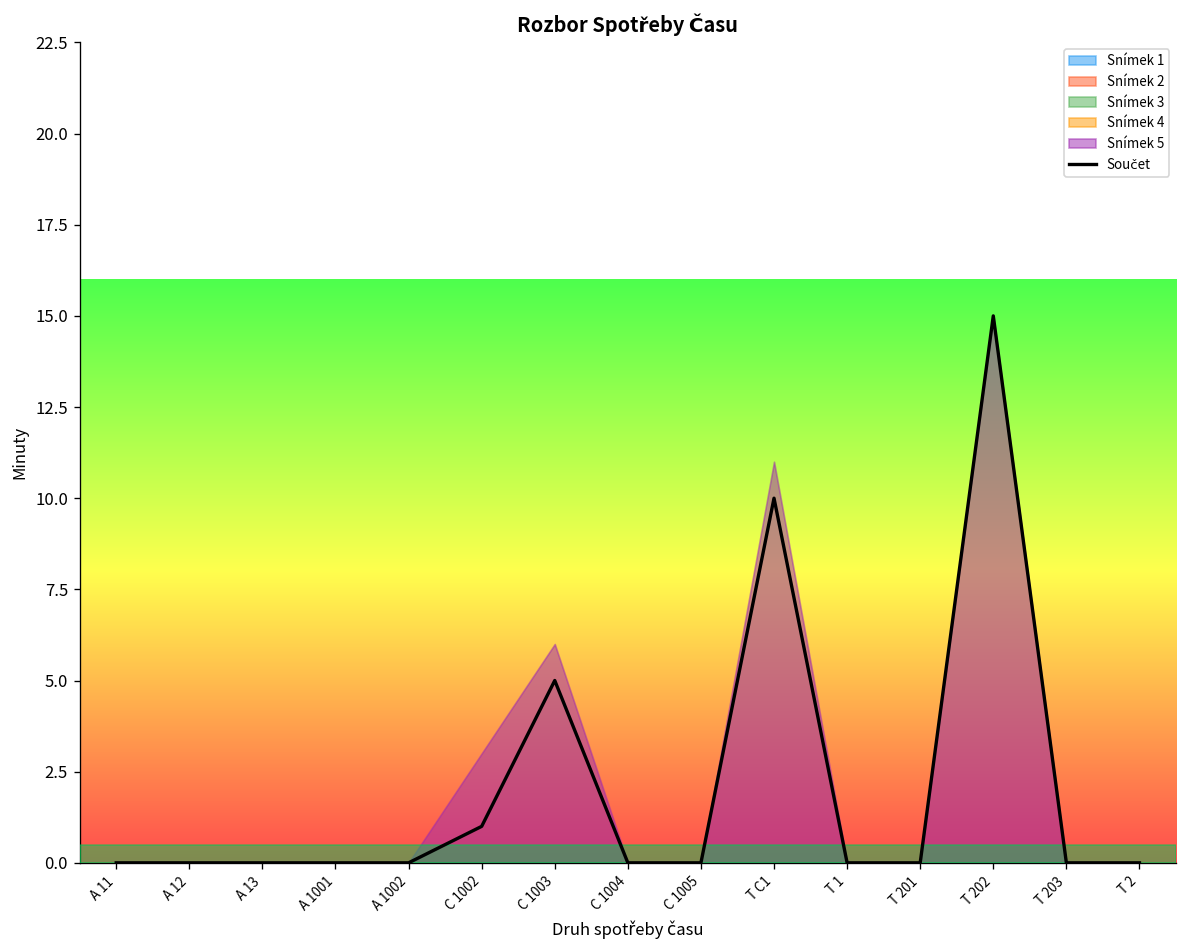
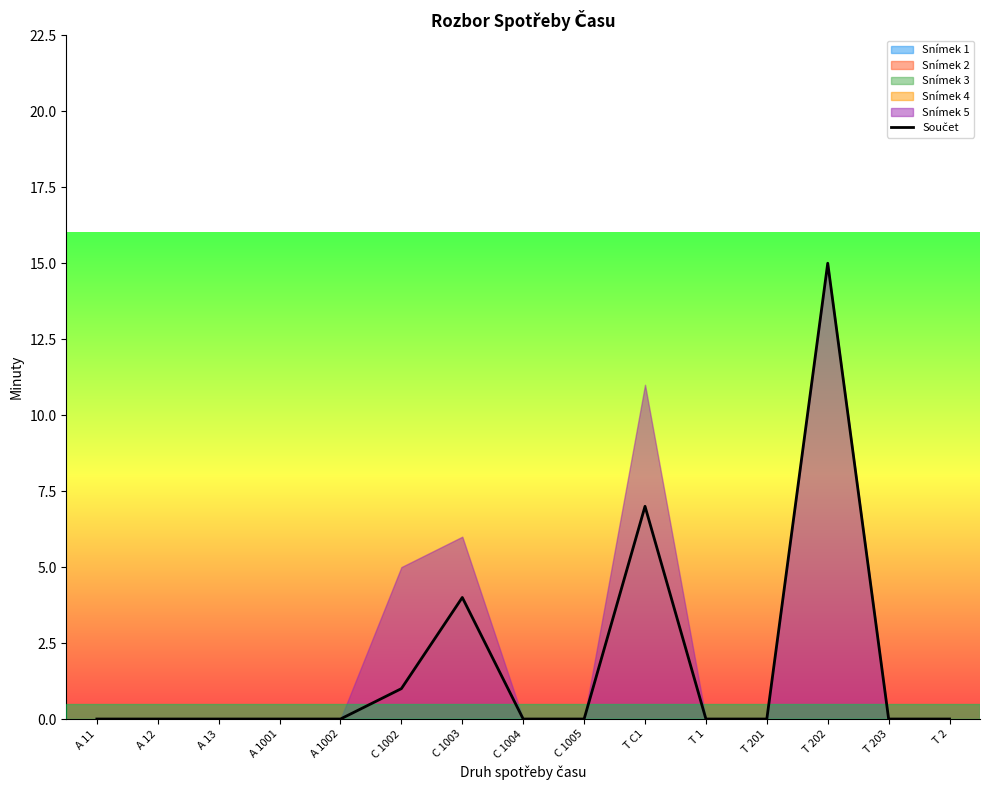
Snímek 5, C 1002: 3 -> 5
Součet, C 1003: 5 -> 4
Součet, T C1: 10 -> 7
